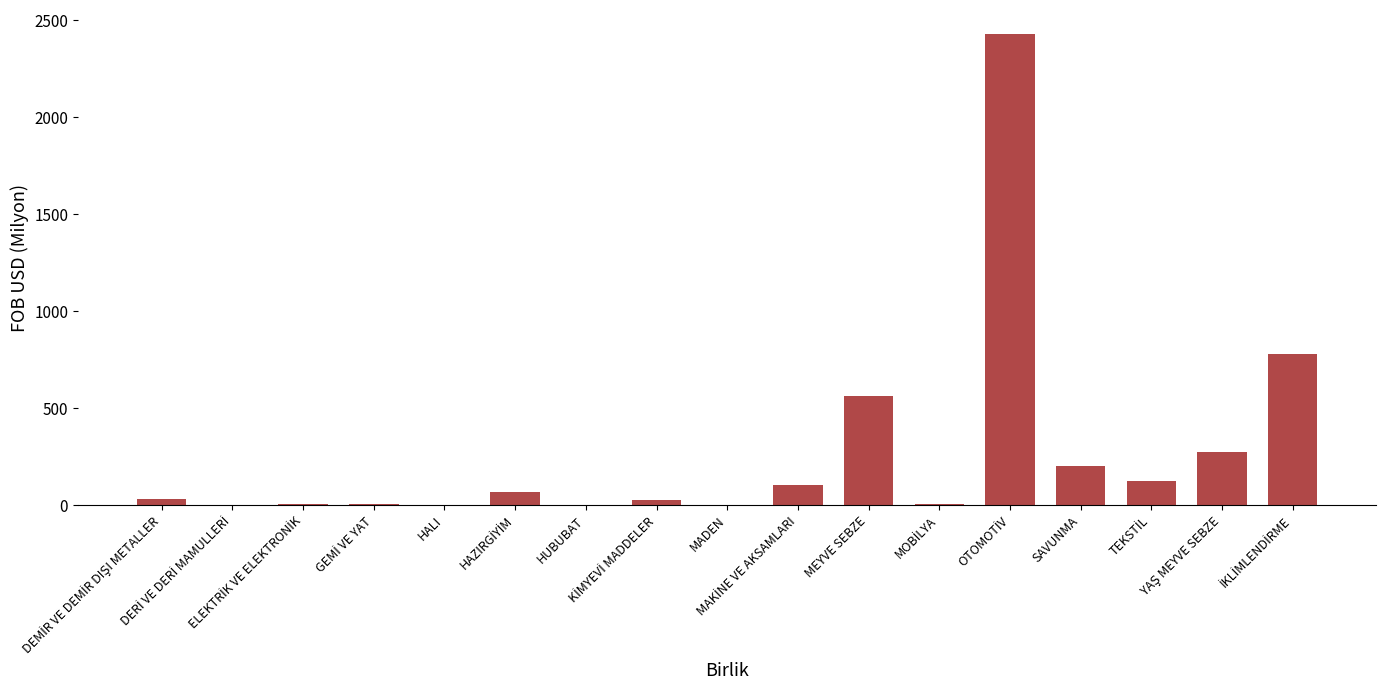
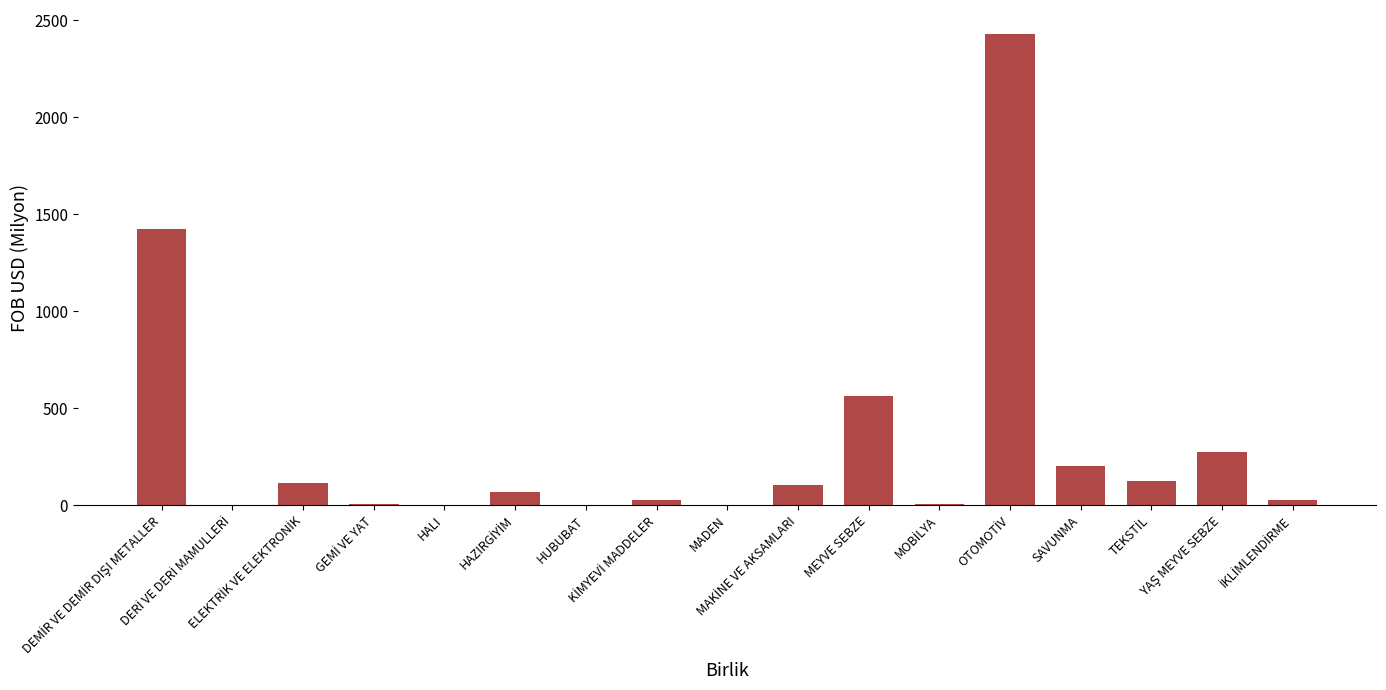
DEMİR VE DEMİR DIŞI METALLER: 30 -> 1420
ELEKTRİK VE ELEKTRONİK: 10 -> 110
İKLİMLENDİRME: 780 -> 30
